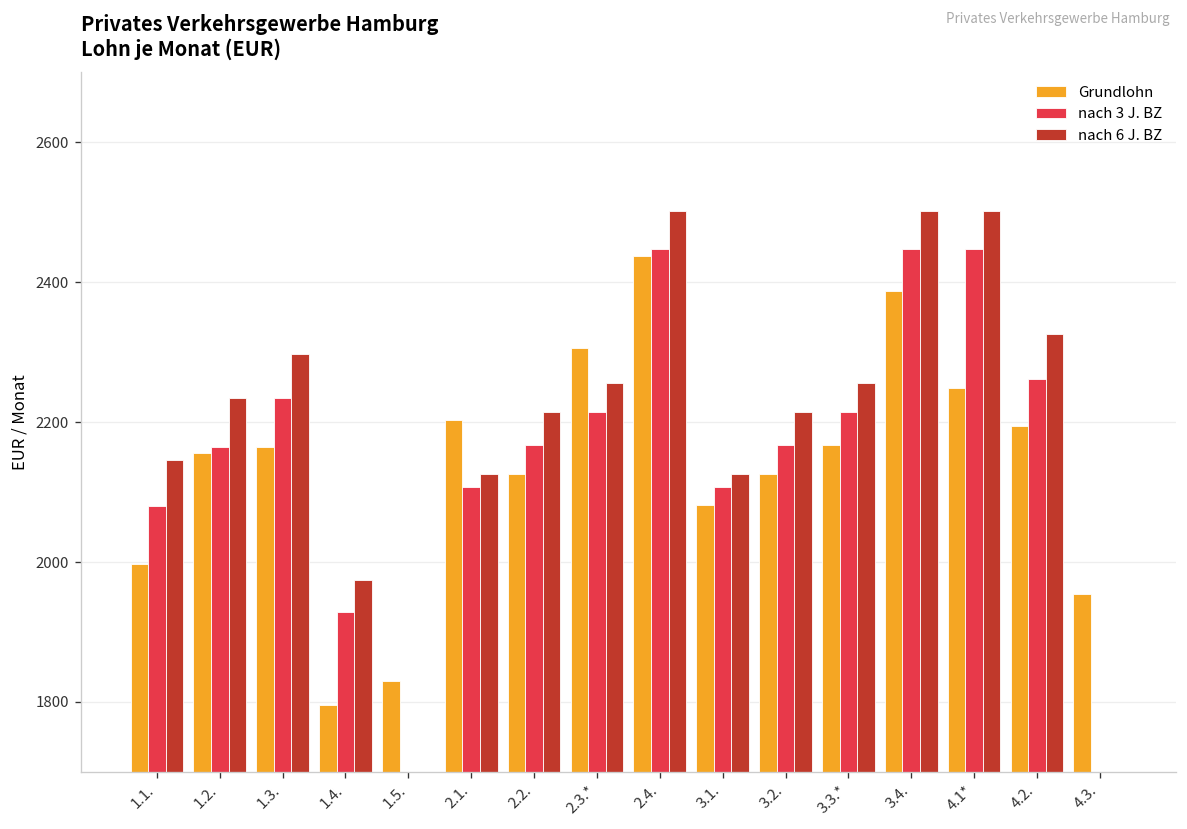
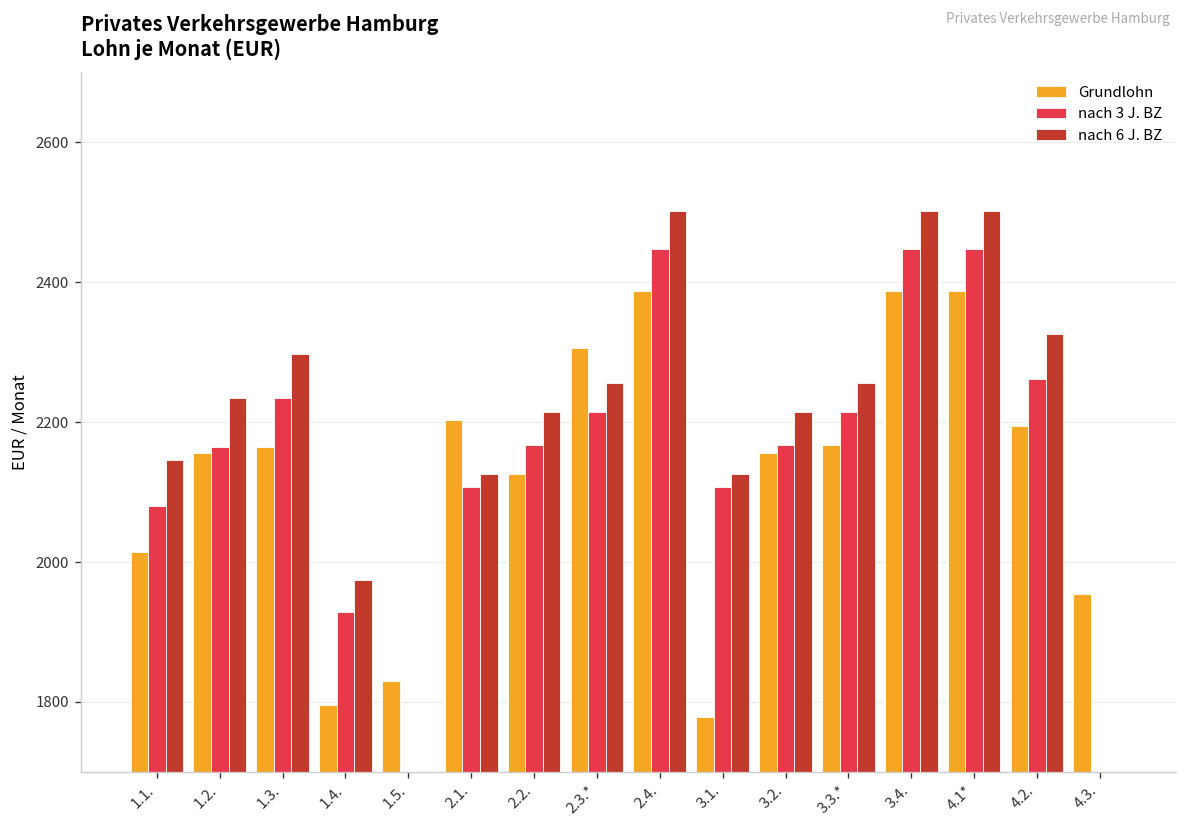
Grundlohn, 1.1.: 2000 -> 2010
Grundlohn, 2.4.: 2440 -> 2390
Grundlohn, 3.1.: 2080 -> 1780
Grundlohn, 3.2.: 2130 -> 2160
Grundlohn, 4.1*: 2250 -> 2390
